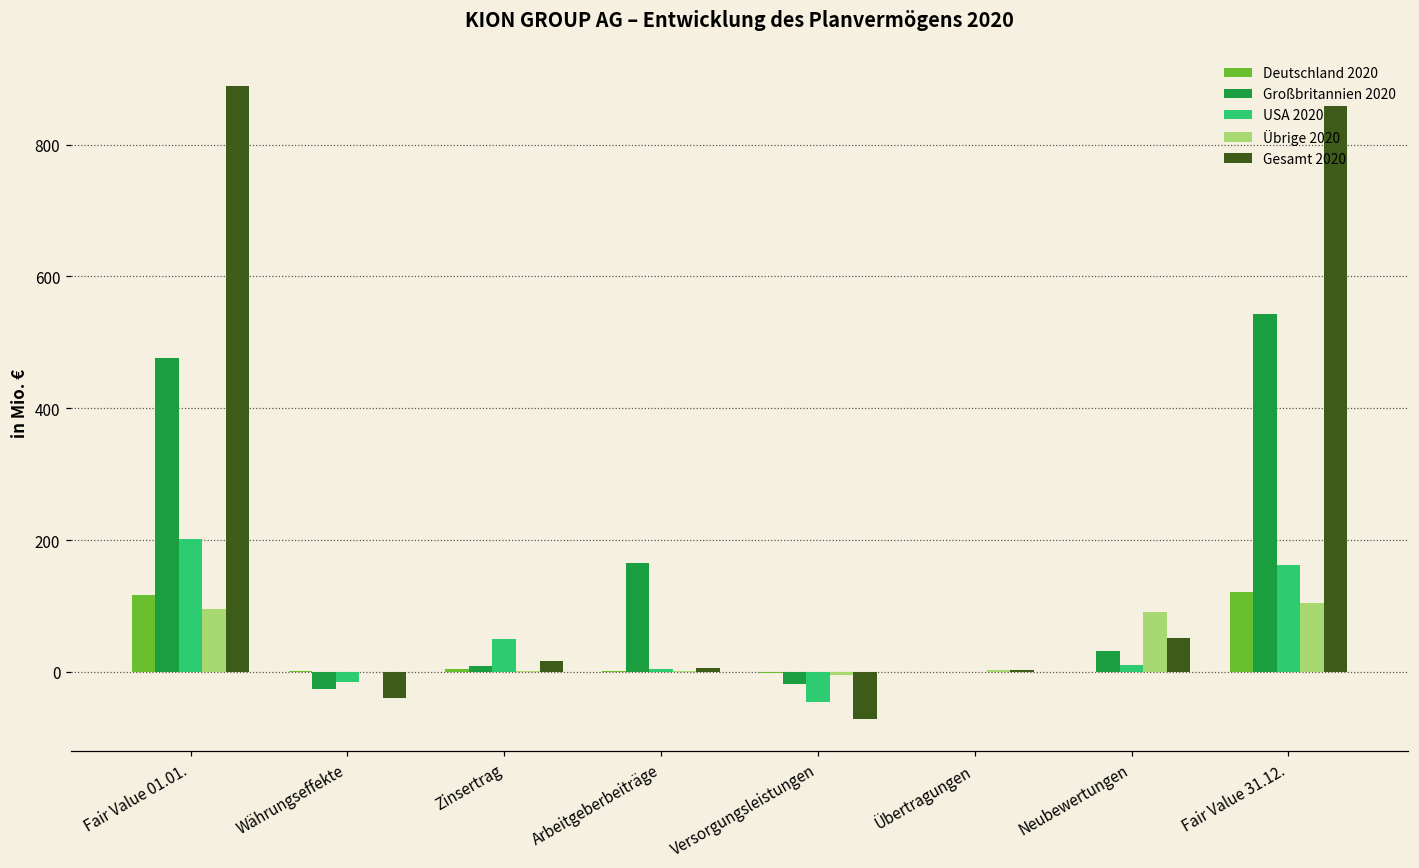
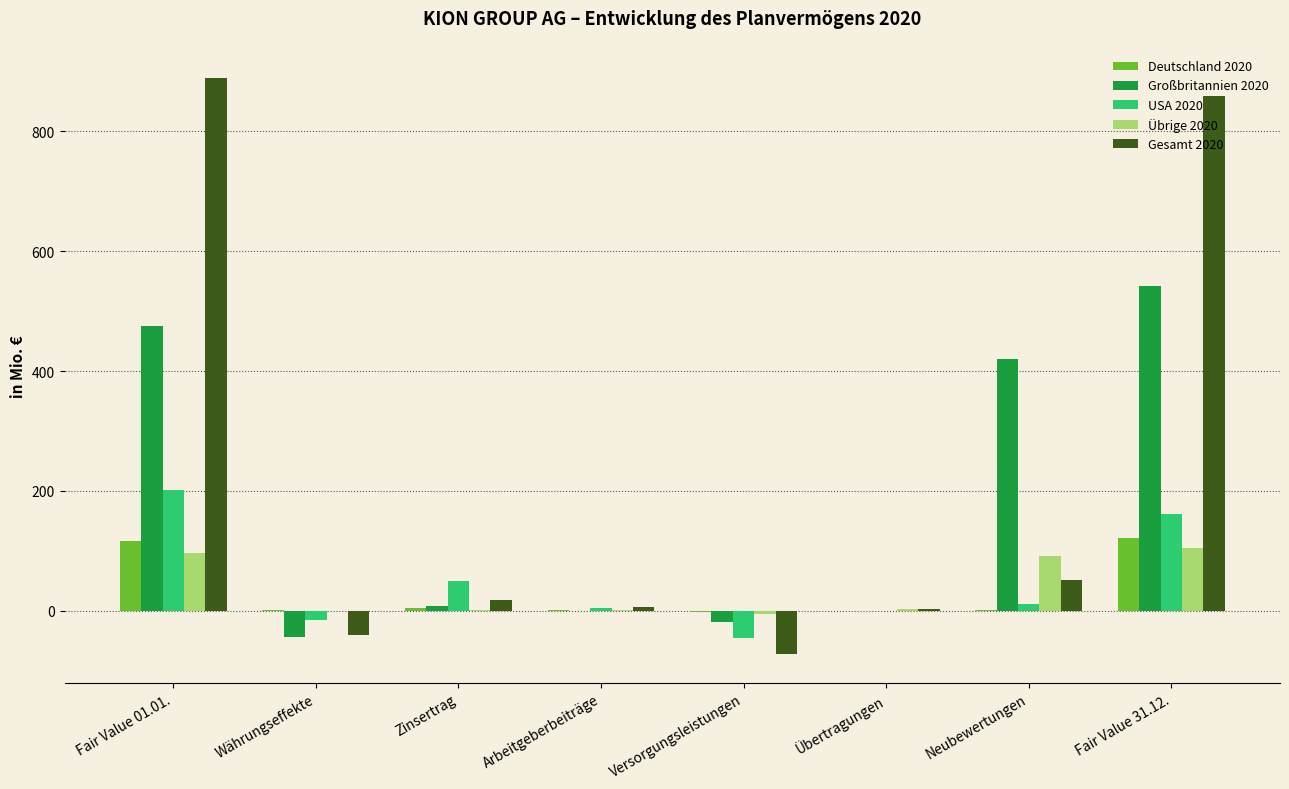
Großbritannien 2020, Währungseffekte: -30 -> -40
Großbritannien 2020, Arbeitgeberbeiträge: 170 -> 0
Großbritannien 2020, Neubewertungen: 30 -> 420
